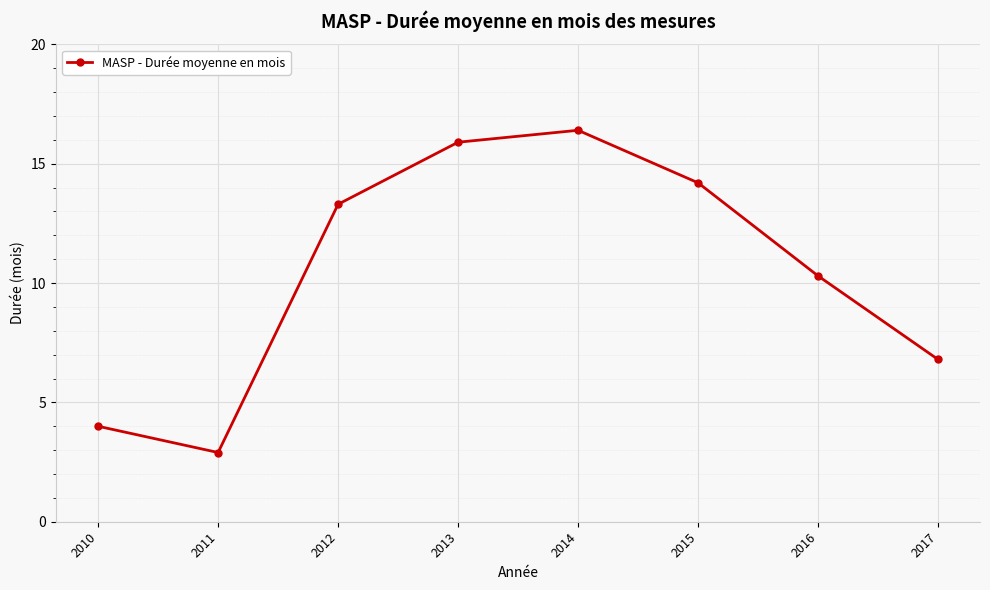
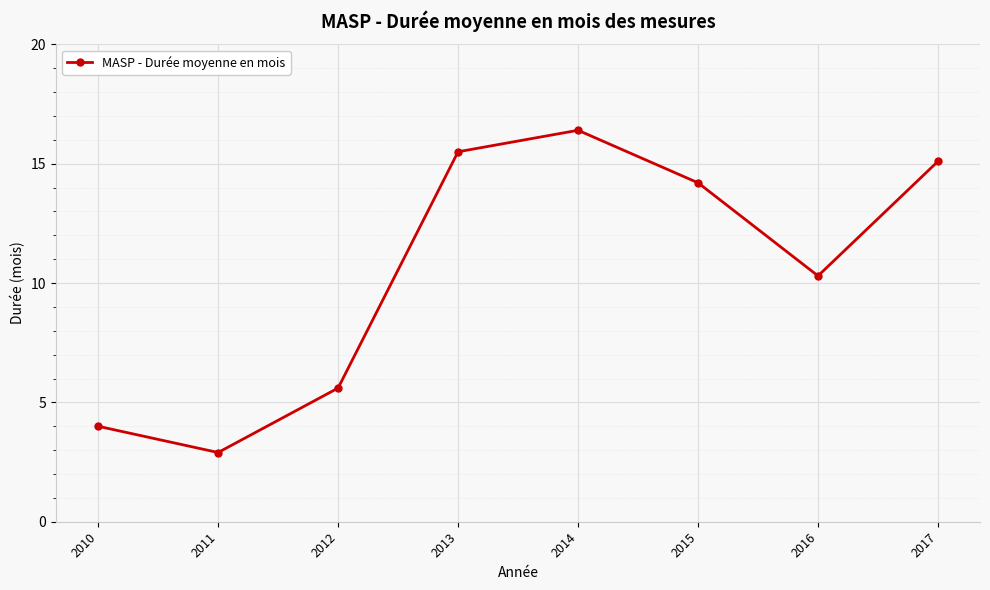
2012: 13.3 -> 5.6
2013: 15.9 -> 15.5
2017: 6.8 -> 15.1
